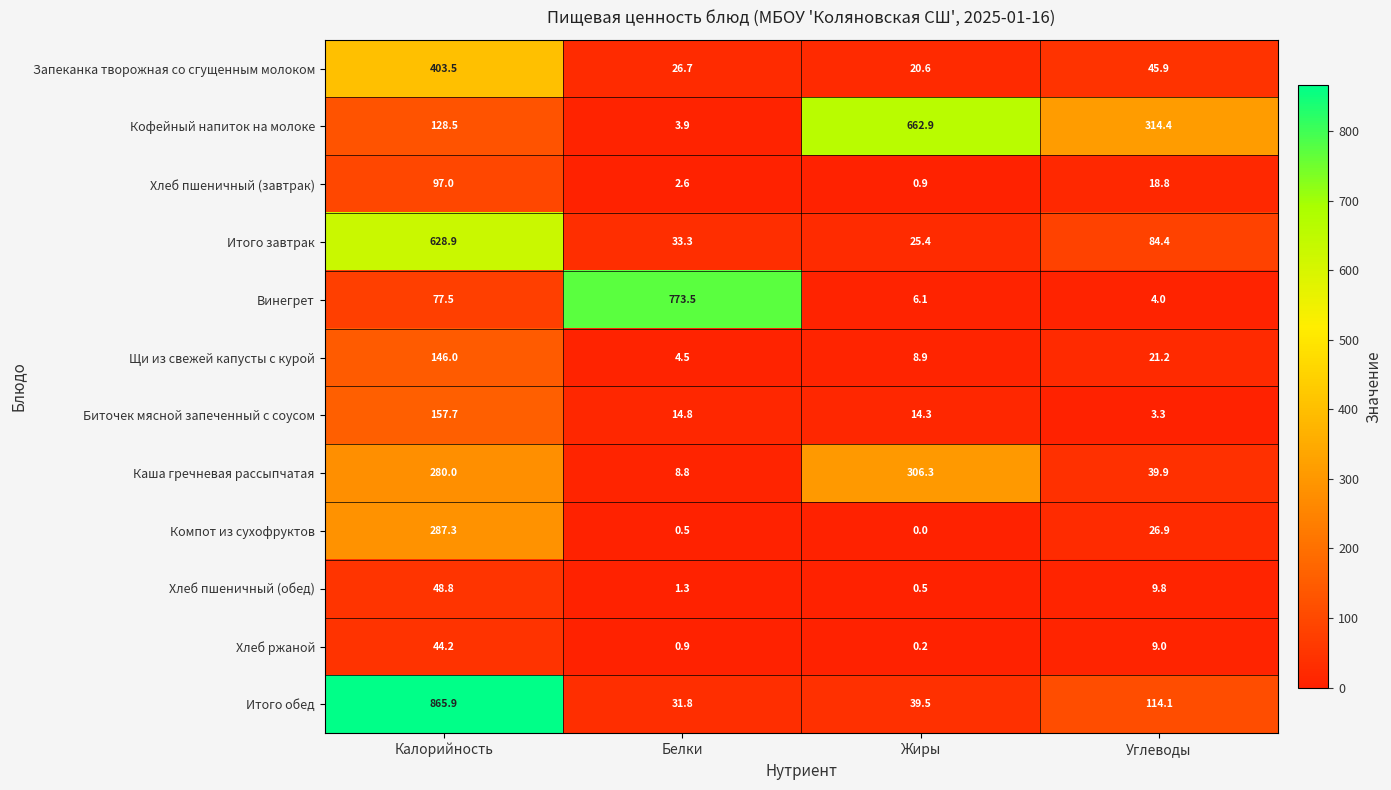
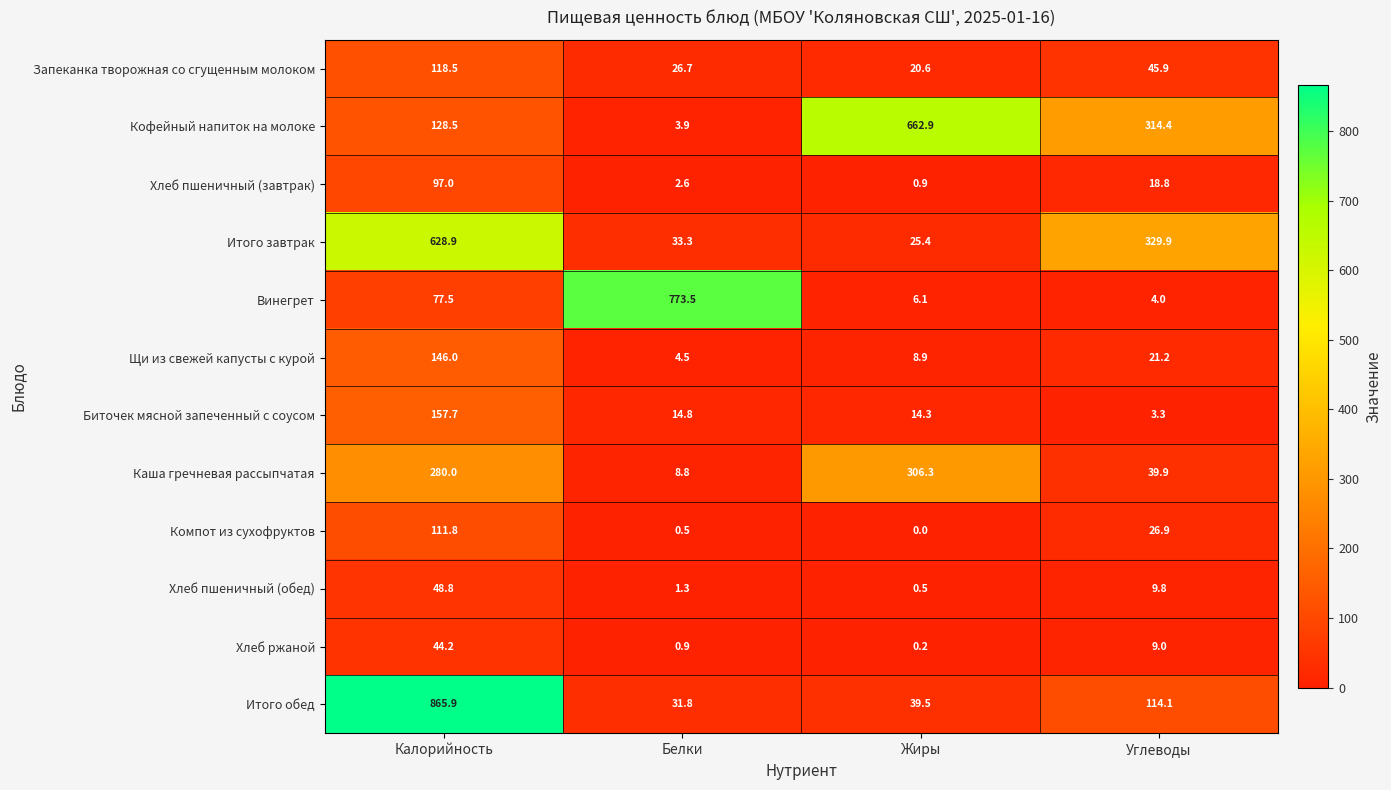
Запеканка творожная со сгущенным молоком, Калорийность: 403.5 -> 118.5
Итого завтрак, Углеводы: 84.4 -> 329.9
Компот из сухофруктов, Калорийность: 287.3 -> 111.8
